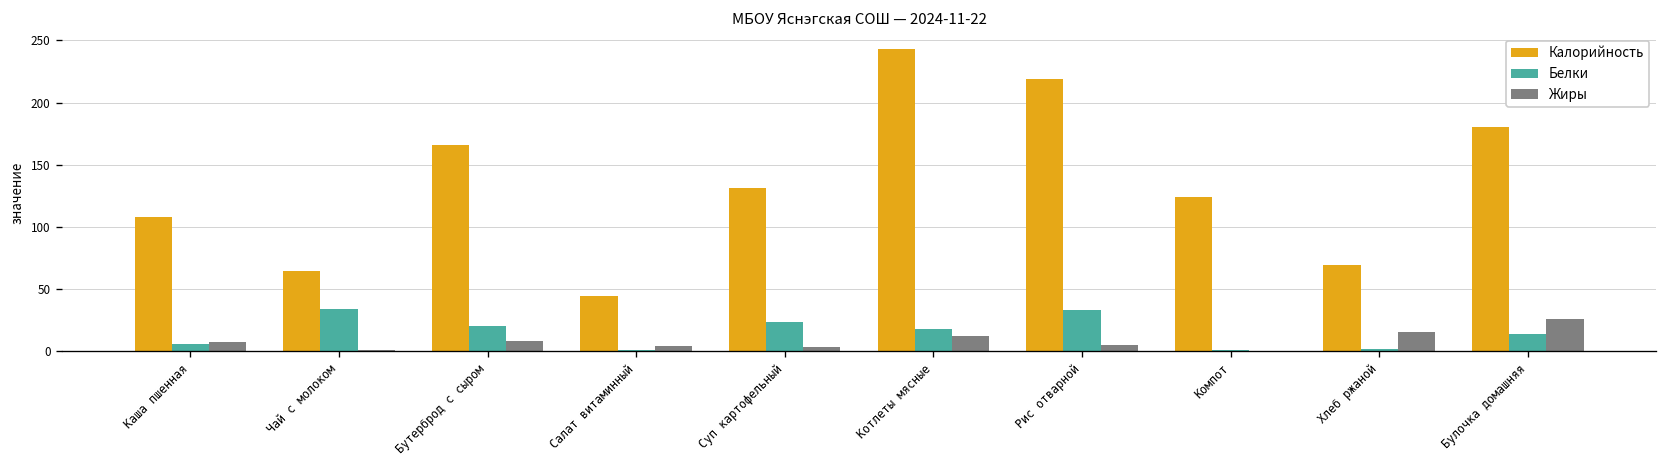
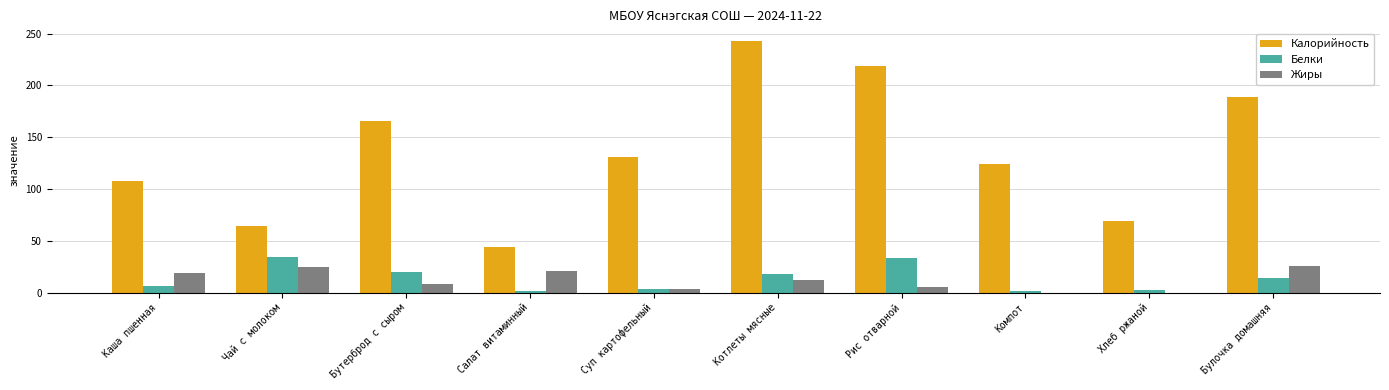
Жиры, Каша пшенная: 7 -> 19
Жиры, Чай с молоком: 1 -> 25
Жиры, Салат витаминный: 4 -> 21
Белки, Суп картофельный: 23 -> 3
Жиры, Хлеб ржаной: 15 -> 0
Калорийность, Булочка домашняя: 180 -> 189
